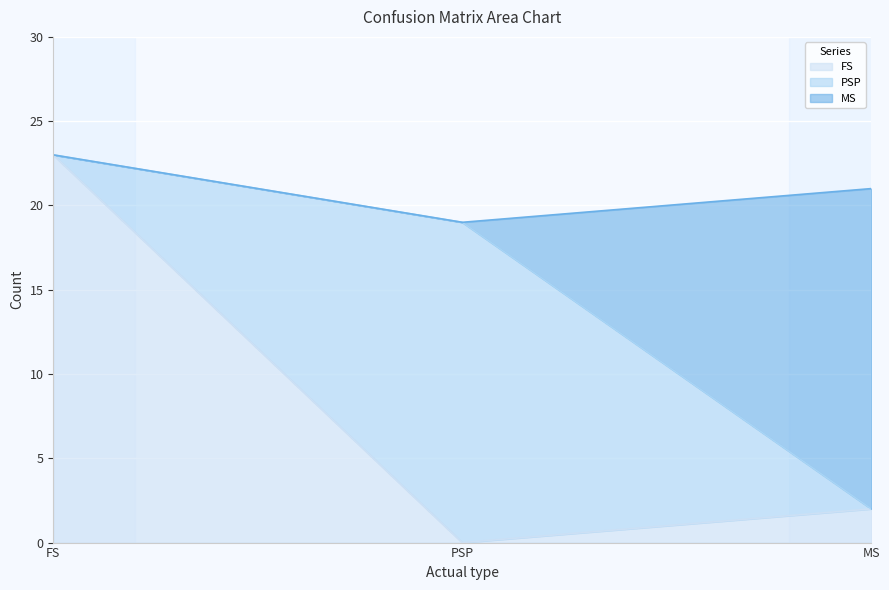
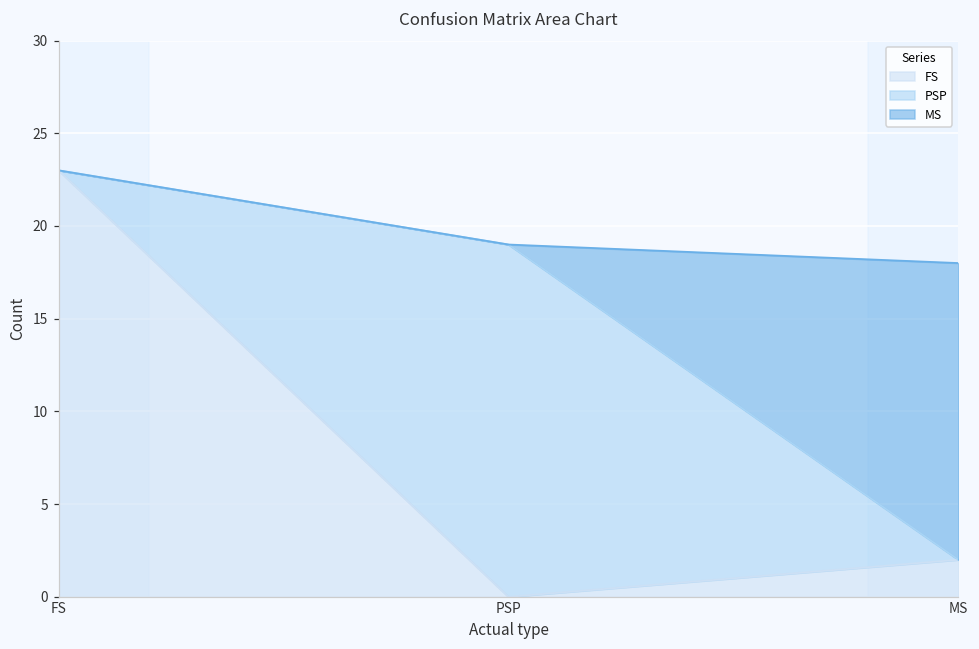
MS, MS: 19 -> 16
